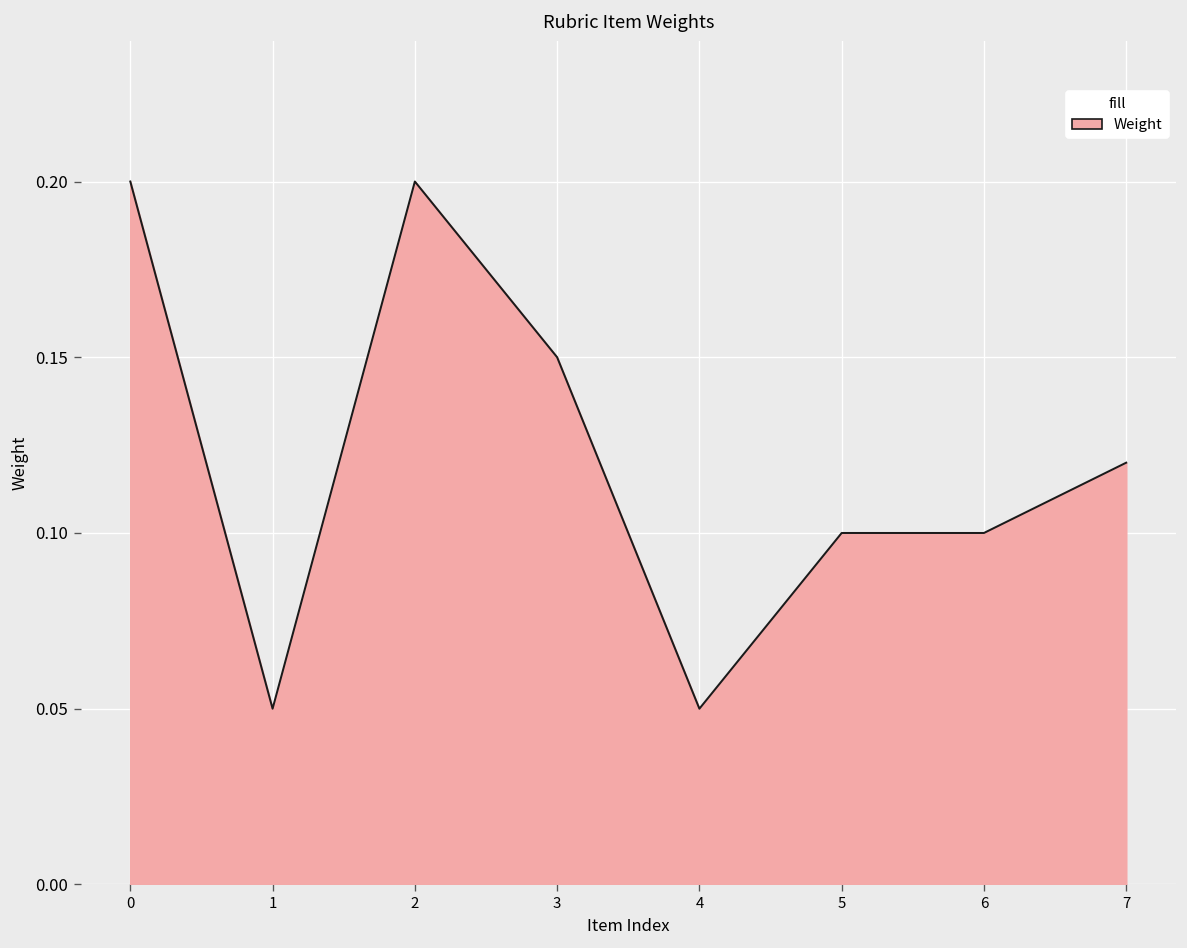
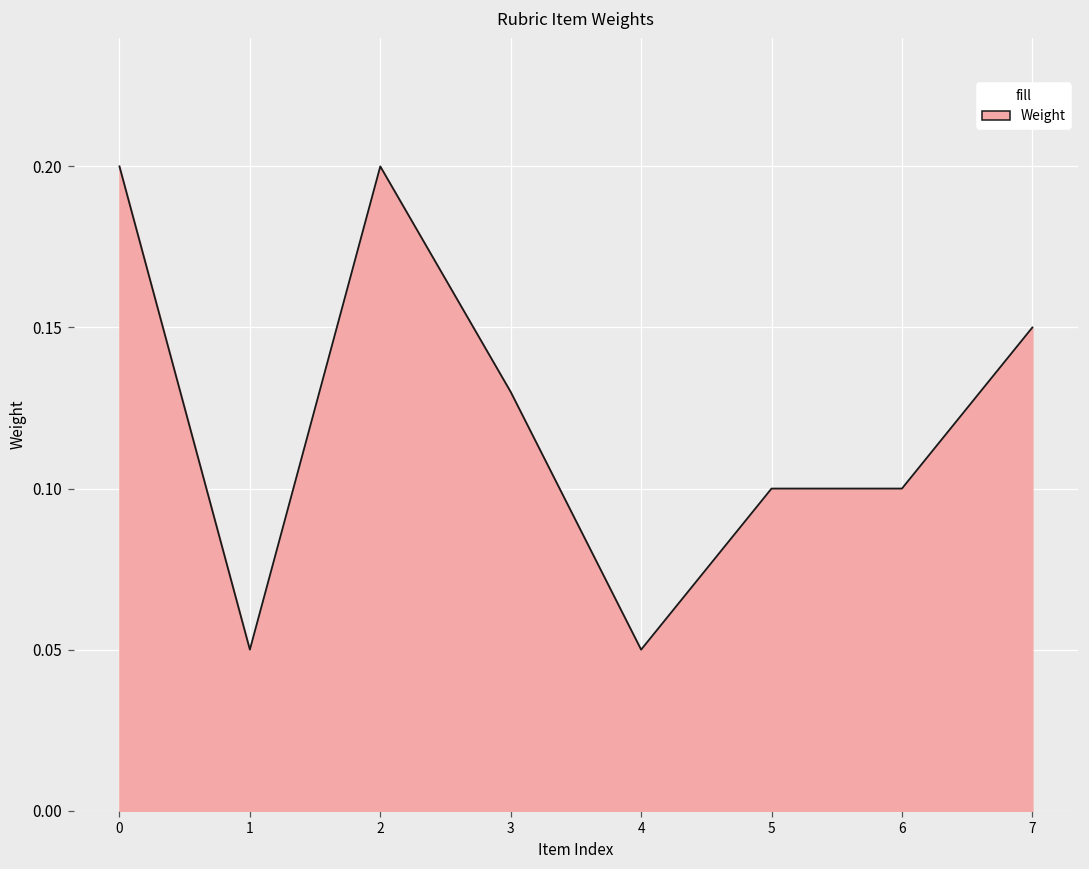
3: 0.15 -> 0.13
7: 0.12 -> 0.15
